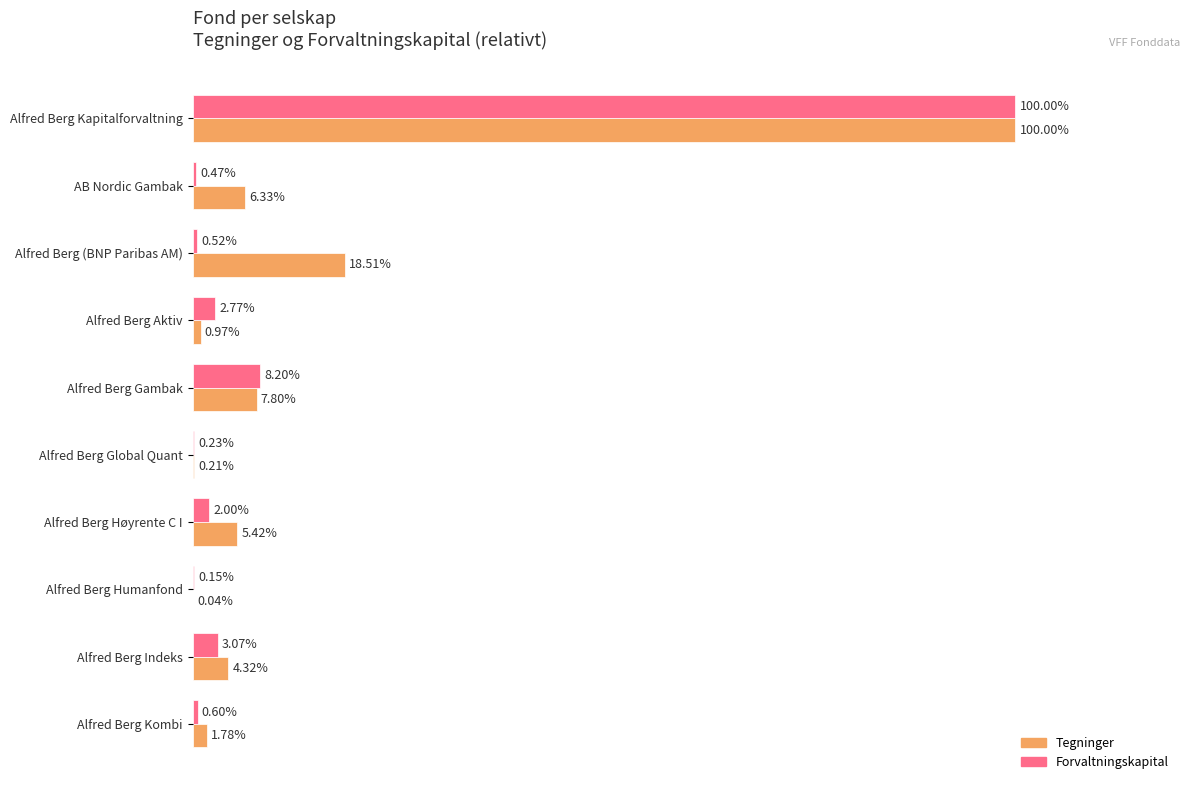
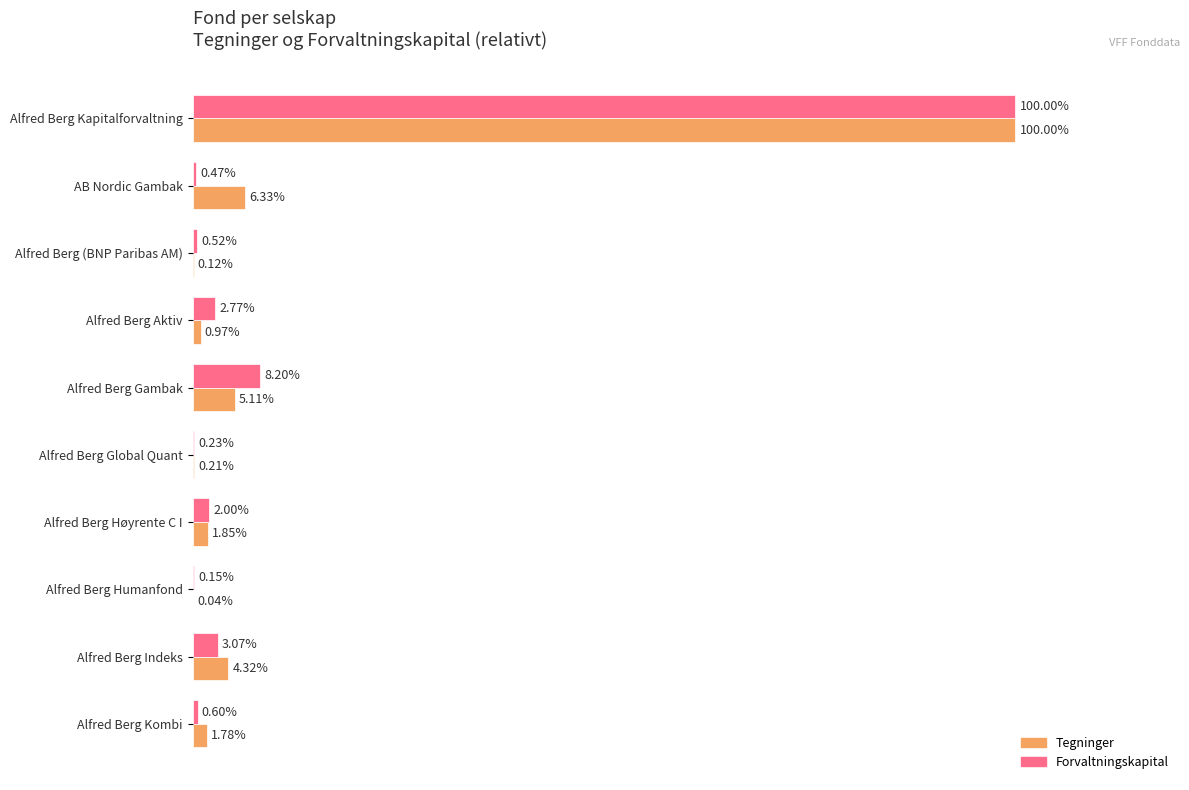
Tegninger, Alfred Berg (BNP Paribas AM): 18.51% -> 0.12%
Tegninger, Alfred Berg Gambak: 7.80% -> 5.11%
Tegninger, Alfred Berg Høyrente C I: 5.42% -> 1.85%
